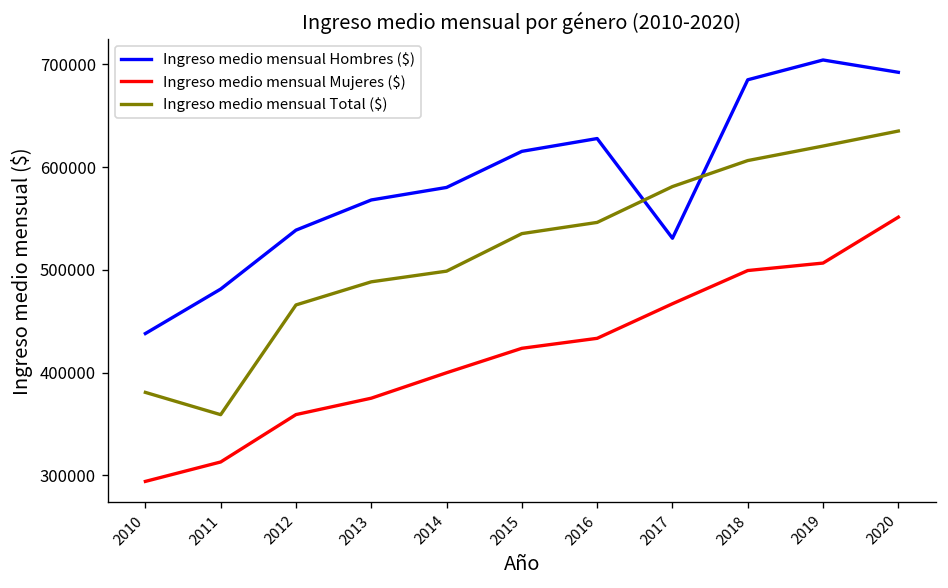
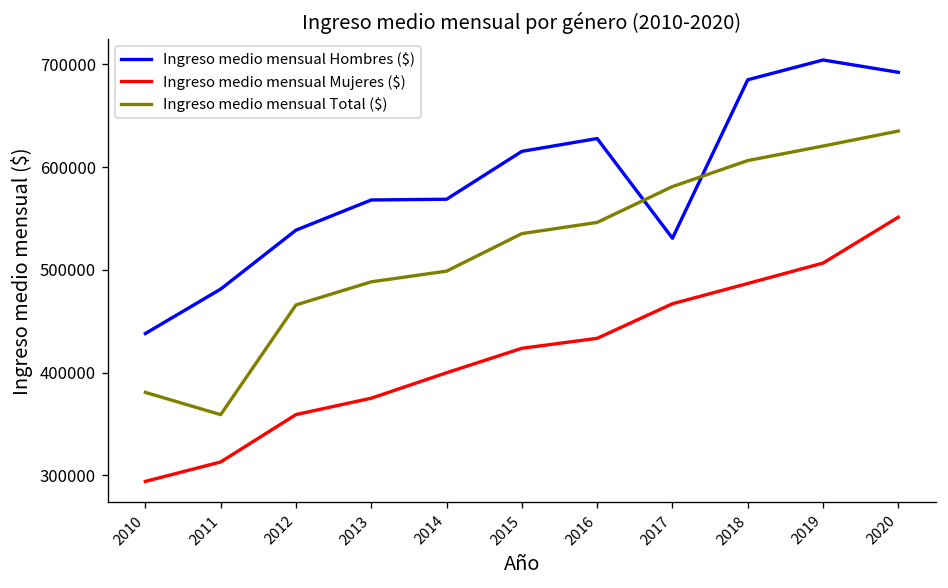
Ingreso medio mensual Hombres ($), 2014: 580000 -> 570000
Ingreso medio mensual Mujeres ($), 2018: 500000 -> 490000
